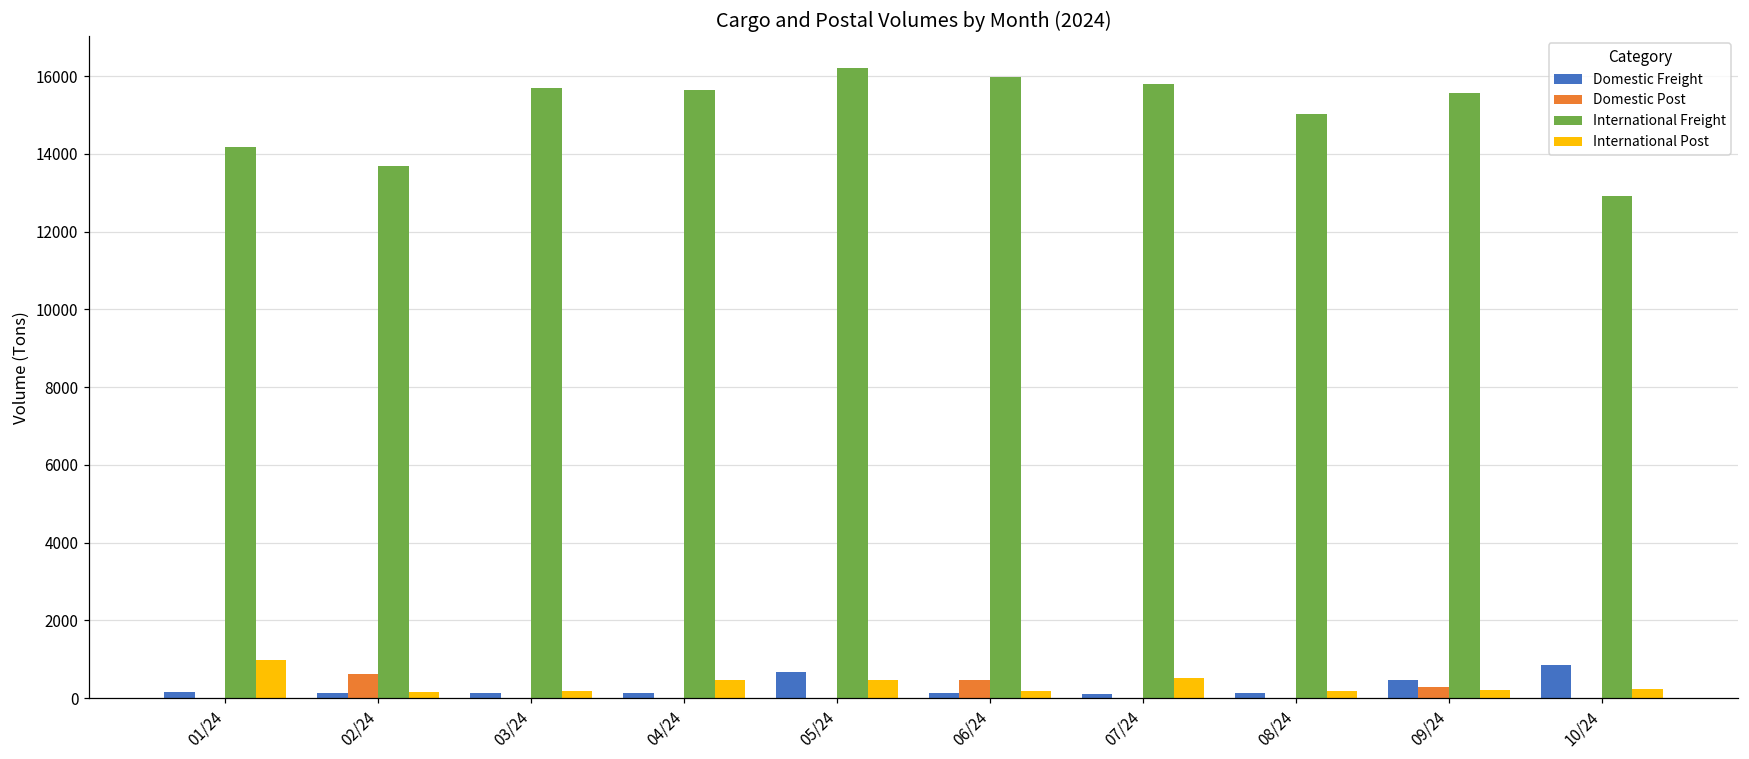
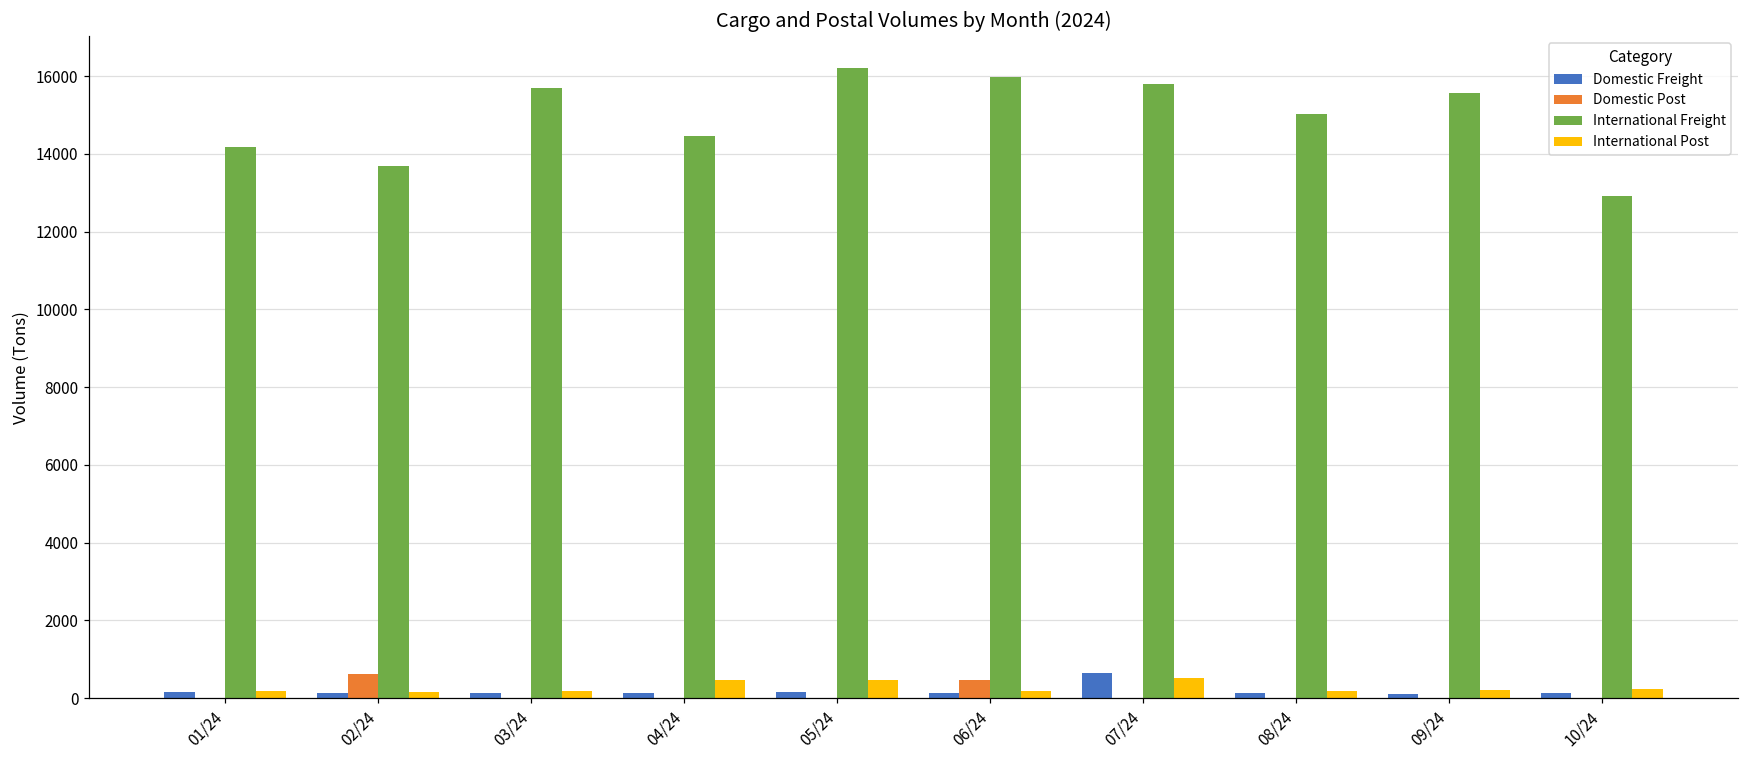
International Post, 01/24: 1000 -> 200
International Freight, 04/24: 15600 -> 14500
Domestic Freight, 05/24: 700 -> 200
Domestic Freight, 07/24: 100 -> 600
Domestic Freight, 09/24: 500 -> 100
Domestic Post, 09/24: 300 -> 0
Domestic Freight, 10/24: 800 -> 100
